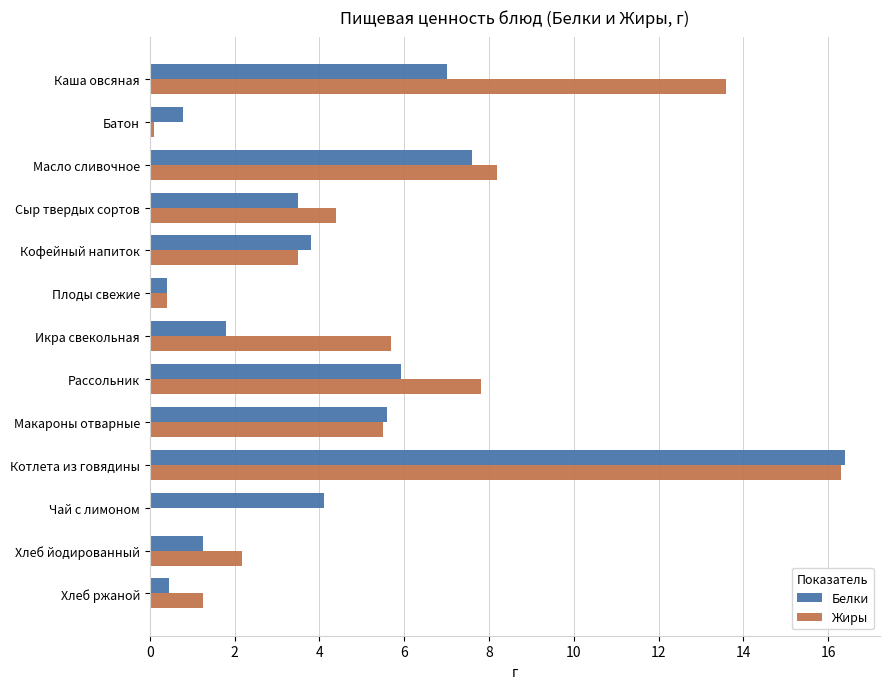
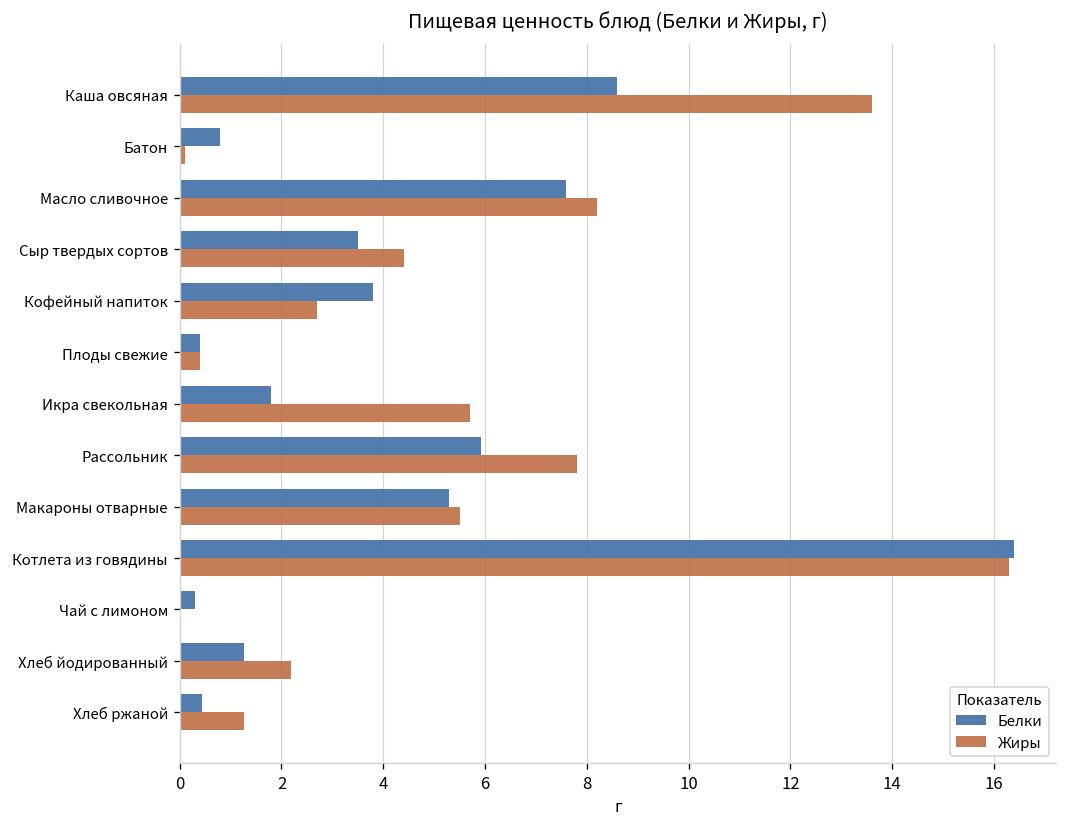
Белки, Каша овсяная: 7.0 -> 8.6
Жиры, Кофейный напиток: 3.5 -> 2.7
Белки, Макароны отварные: 5.6 -> 5.3
Белки, Чай с лимоном: 4.1 -> 0.3
